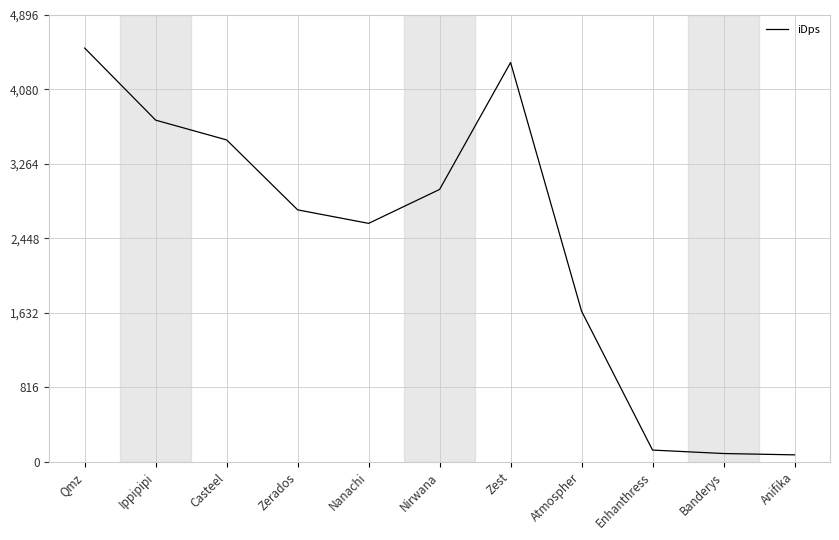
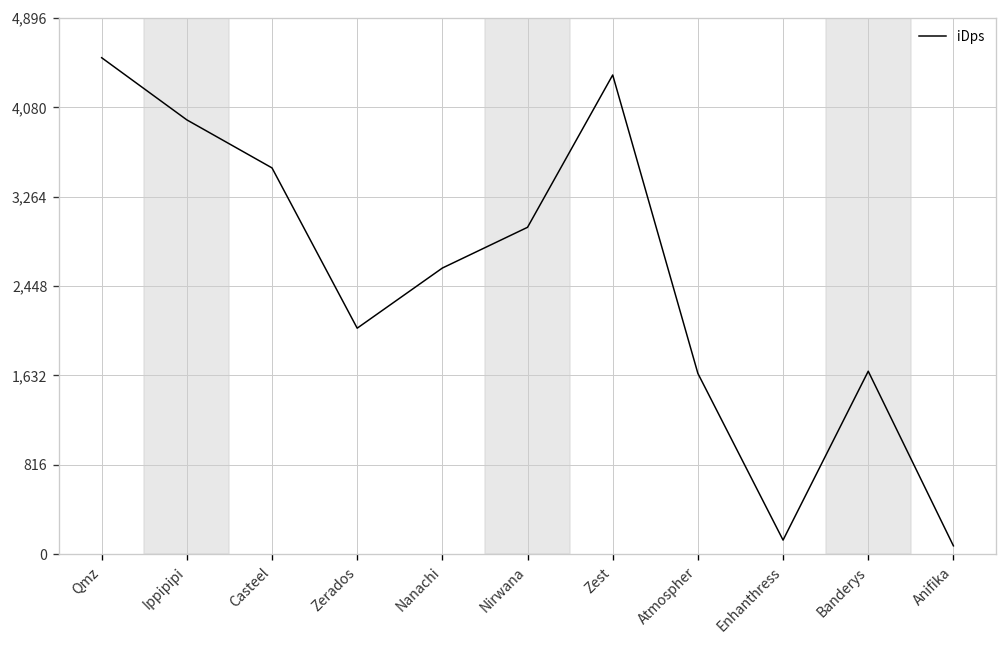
Ippipipi: 3,700 -> 4,000
Zerados: 2,800 -> 2,100
Banderys: 100 -> 1,700
